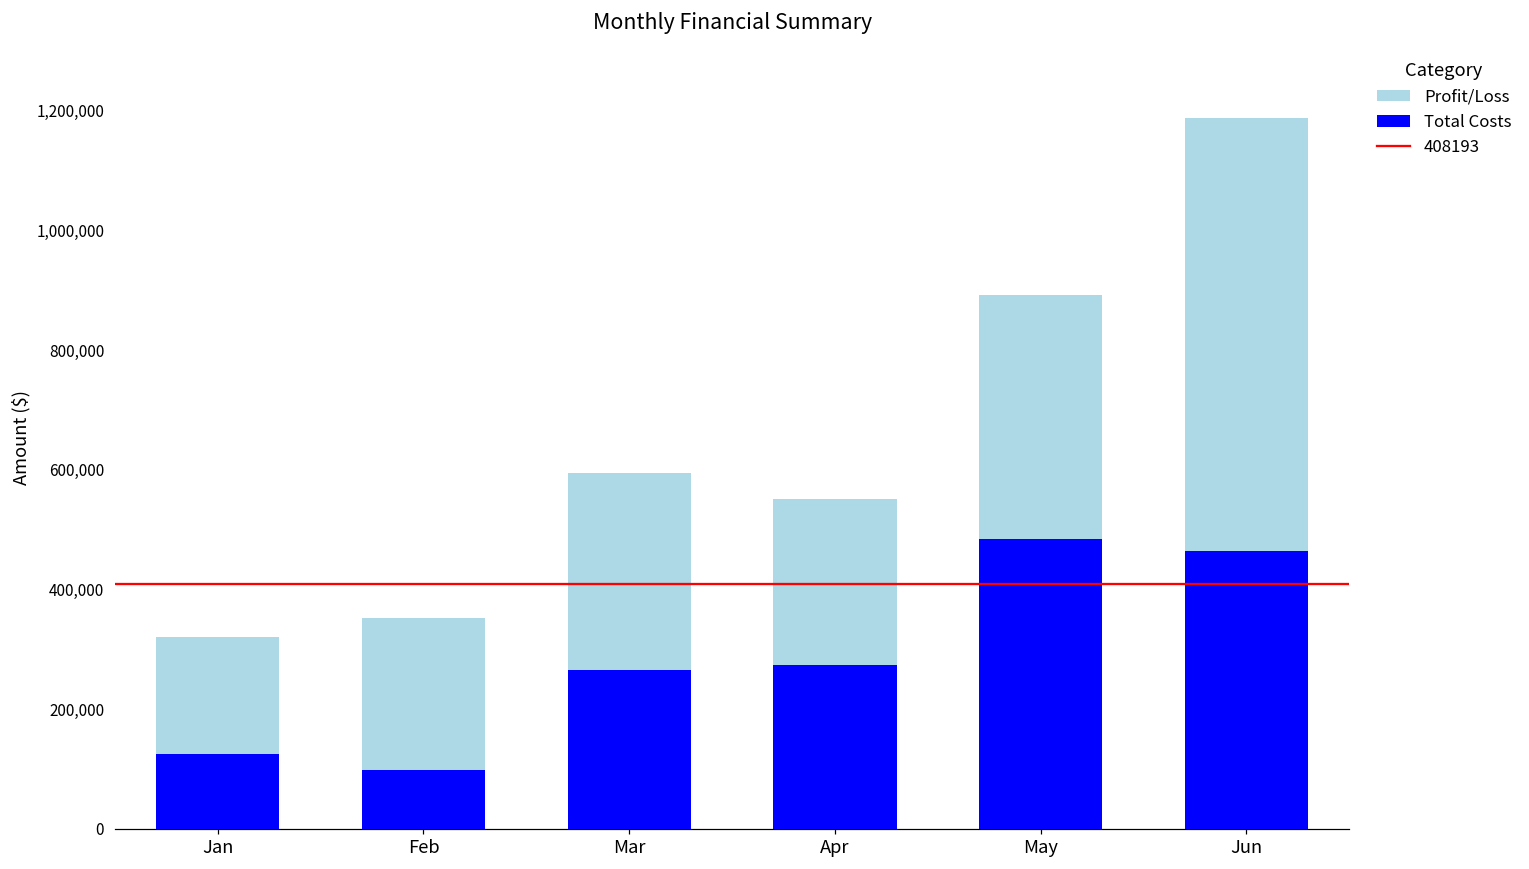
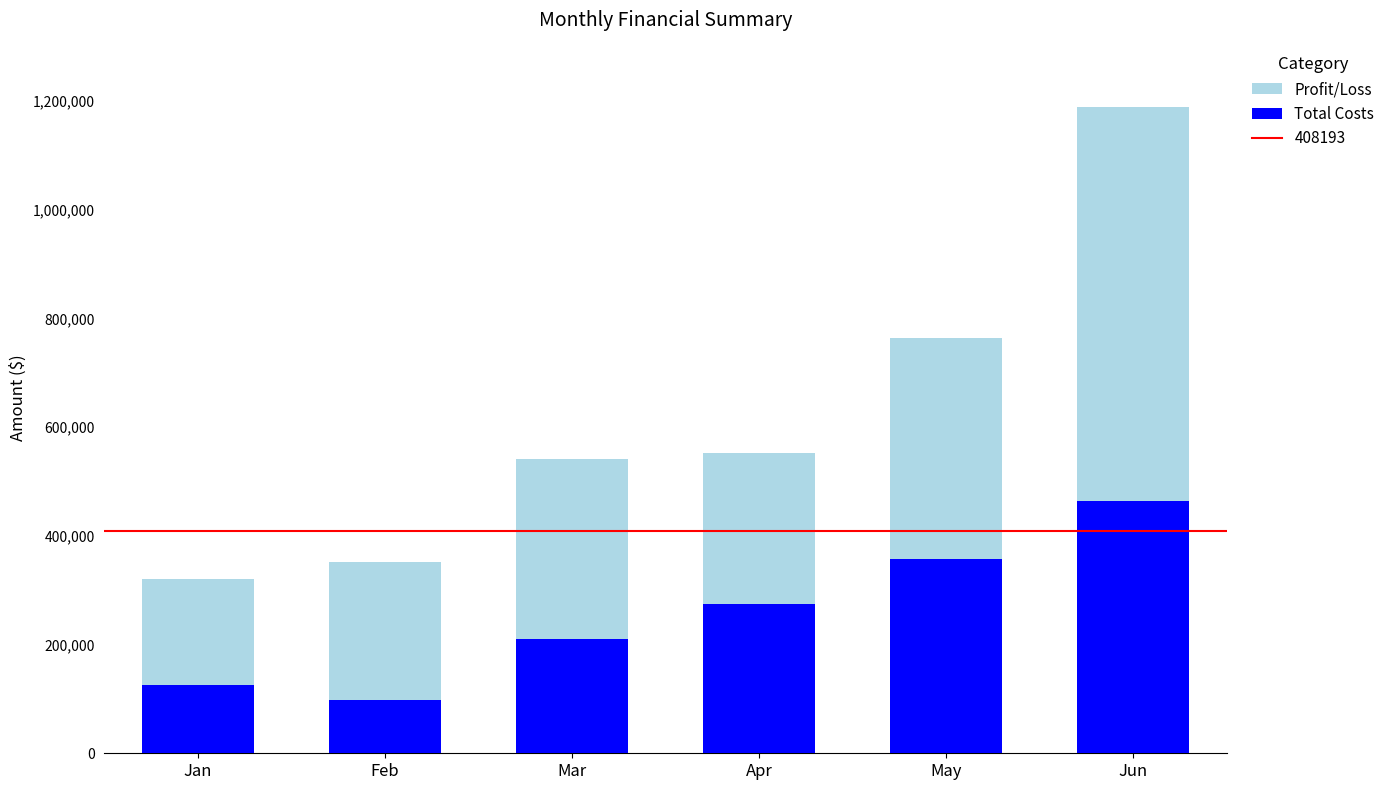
Total Costs, Mar: 270,000 -> 210,000
Total Costs, May: 480,000 -> 360,000
